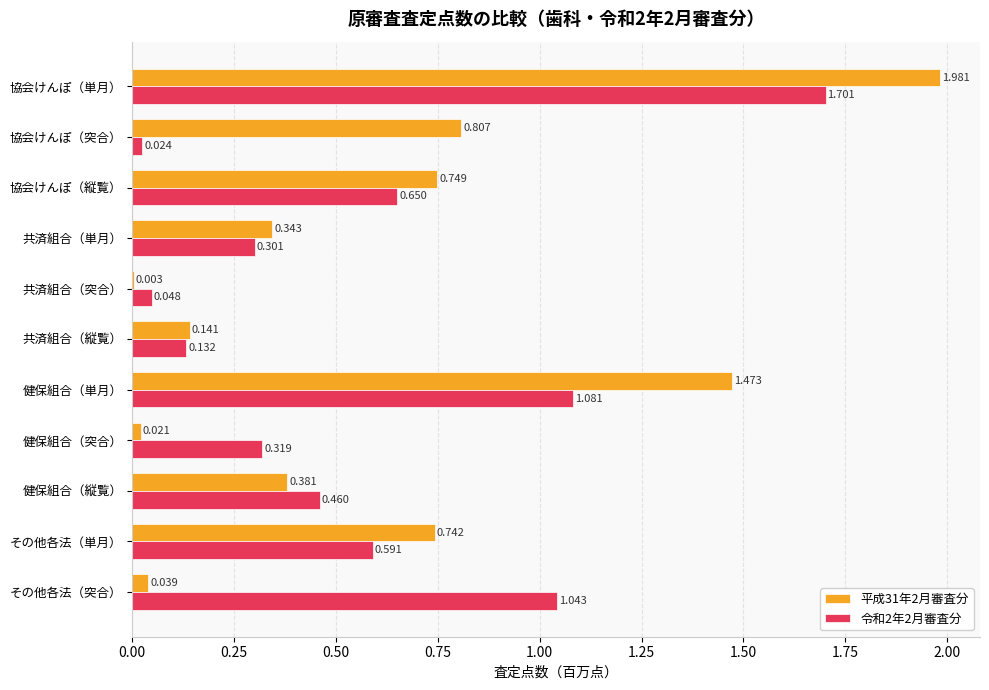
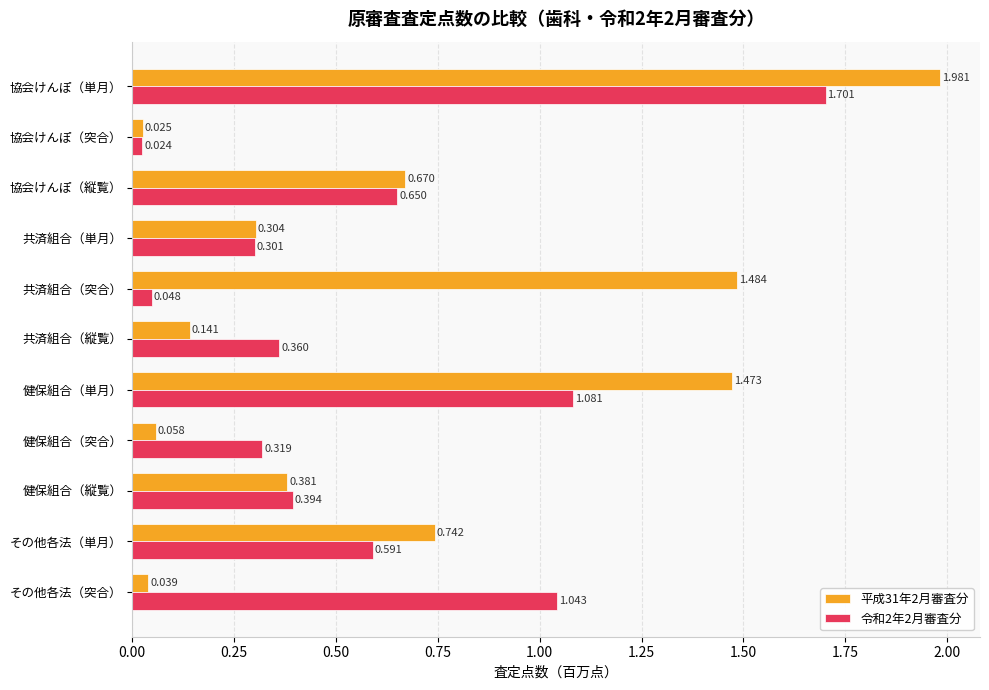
平成31年2月審査分, 協会けんぽ（突合）: 0.807 -> 0.025
平成31年2月審査分, 協会けんぽ（縦覧）: 0.749 -> 0.670
平成31年2月審査分, 共済組合（単月）: 0.343 -> 0.304
平成31年2月審査分, 共済組合（突合）: 0.003 -> 1.484
令和2年2月審査分, 共済組合（縦覧）: 0.132 -> 0.360
平成31年2月審査分, 健保組合（突合）: 0.021 -> 0.058
令和2年2月審査分, 健保組合（縦覧）: 0.460 -> 0.394
